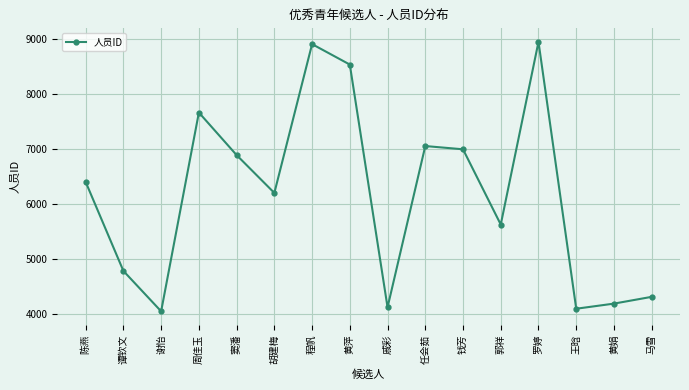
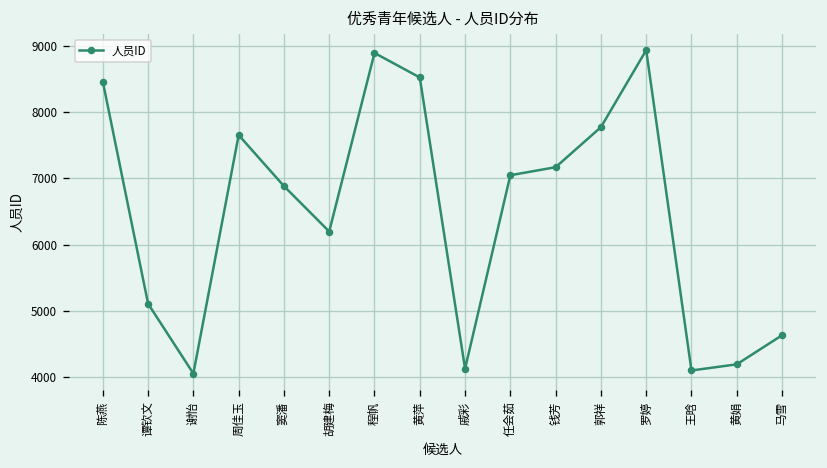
陈燕: 6400 -> 8500
谭钦文: 4800 -> 5100
钱芳: 7000 -> 7200
郭祥: 5600 -> 7800
马雪: 4300 -> 4600
